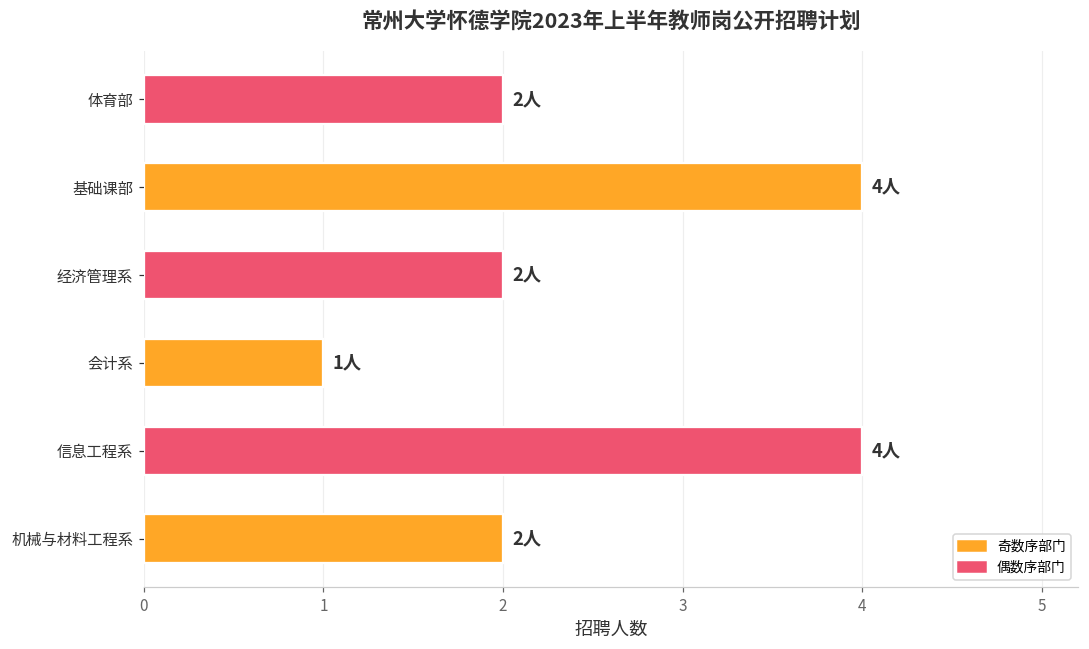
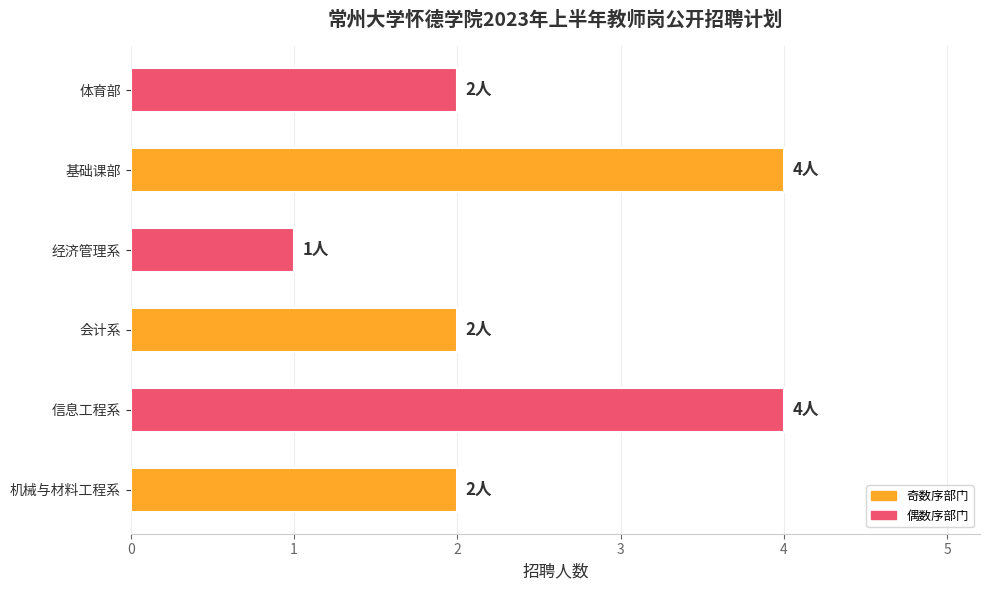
经济管理系: 2人 -> 1人
会计系: 1人 -> 2人
